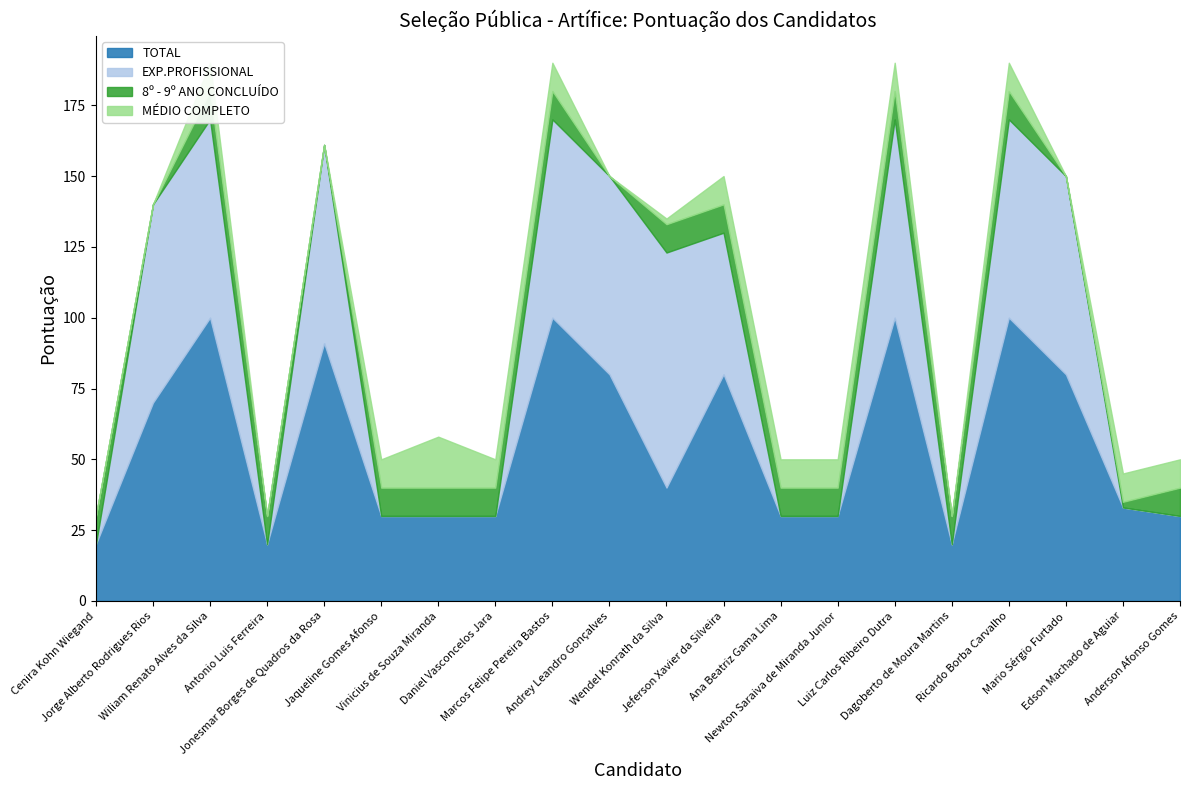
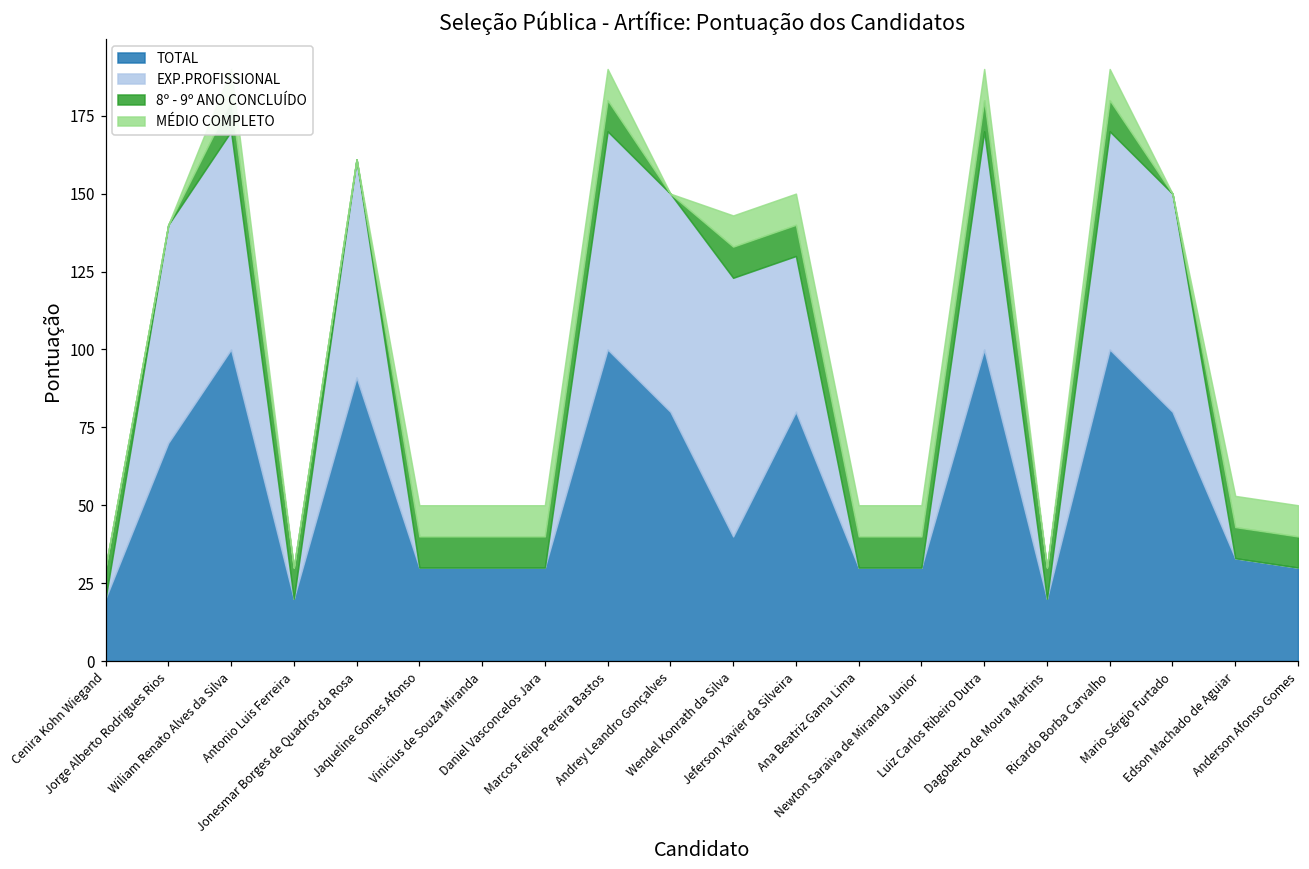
MÉDIO COMPLETO, Vinicius de Souza Miranda: 18 -> 10
MÉDIO COMPLETO, Wendel Konrath da Silva: 2 -> 10
8º - 9º ANO CONCLUÍDO, Edson Machado de Aguiar: 2 -> 10
